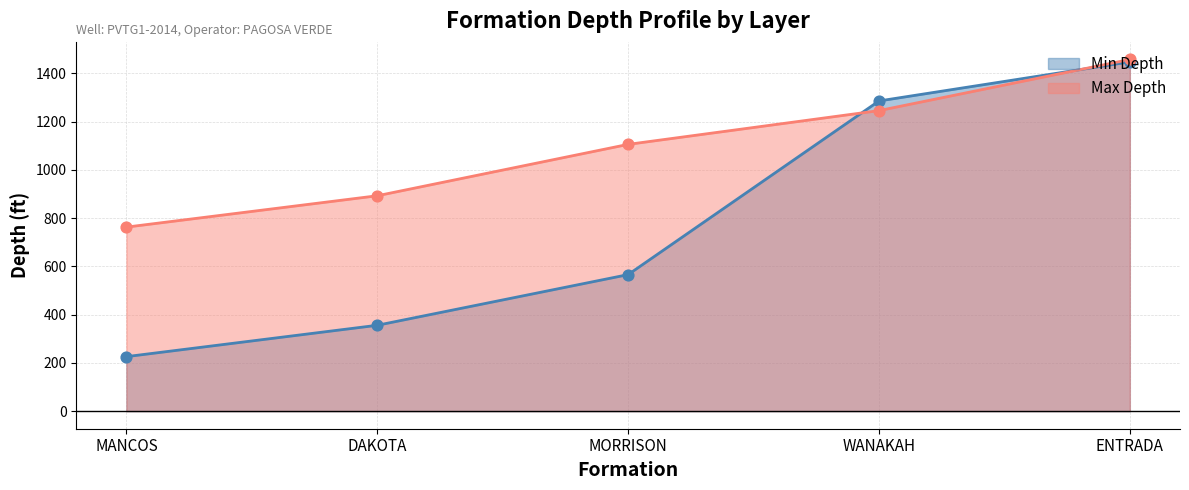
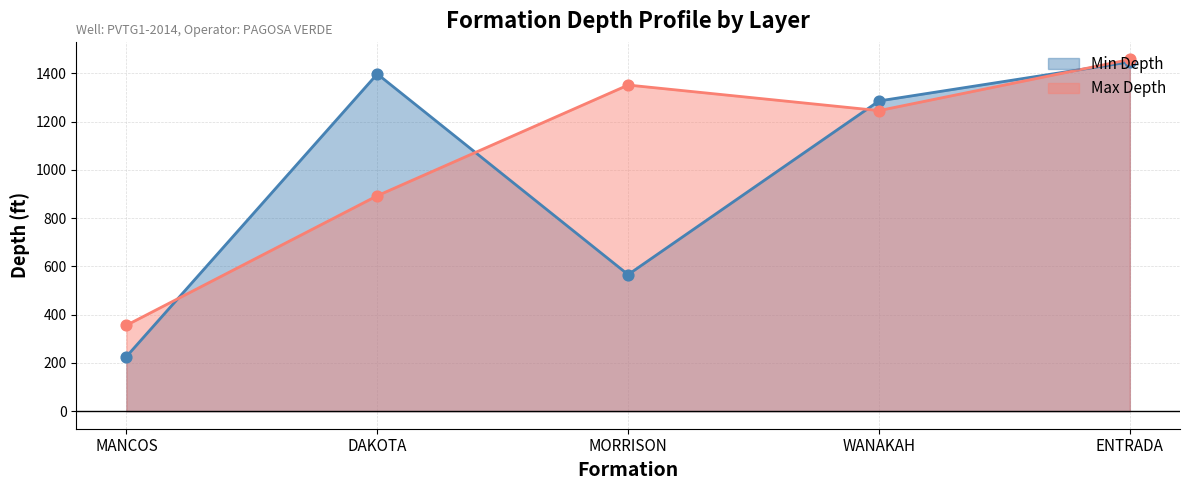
Max Depth, MANCOS: 760 -> 360
Min Depth, DAKOTA: 360 -> 1400
Max Depth, MORRISON: 1110 -> 1350
